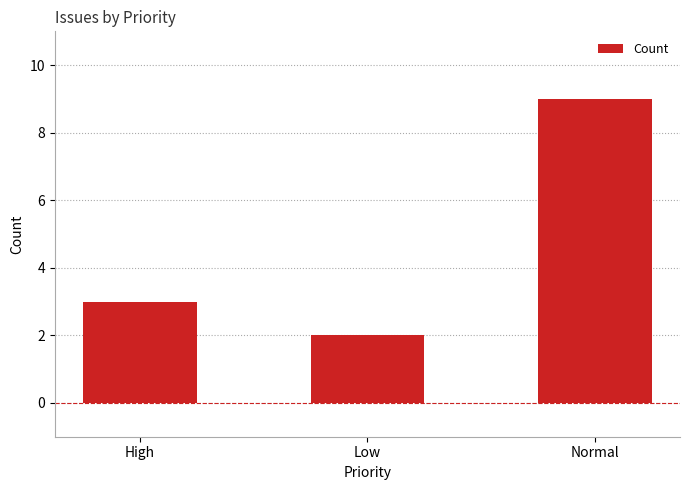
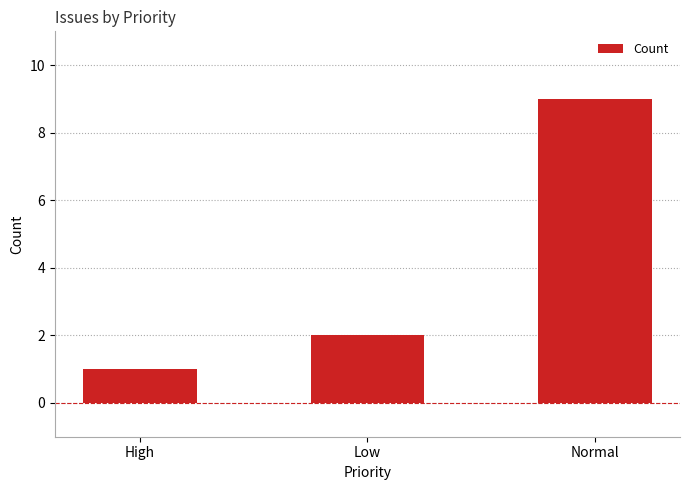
High: 3 -> 1
